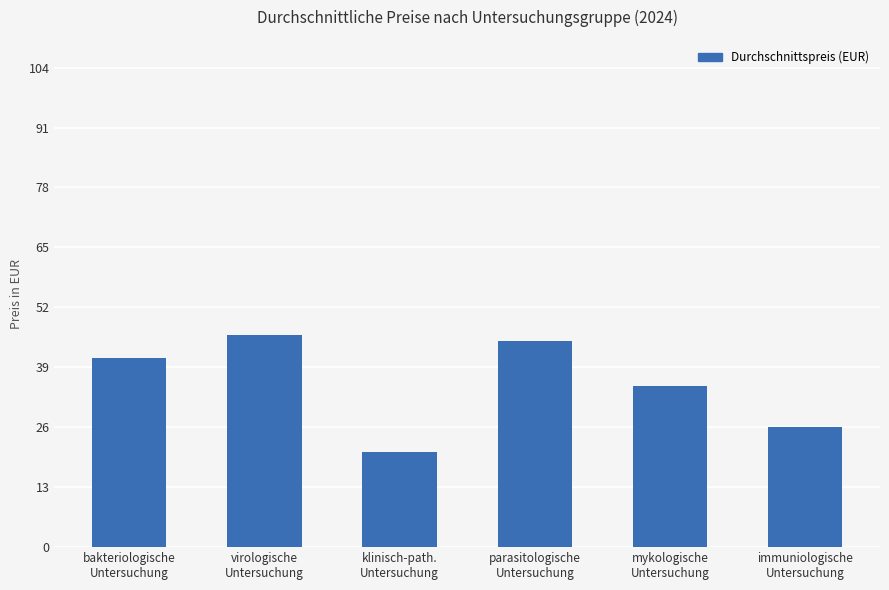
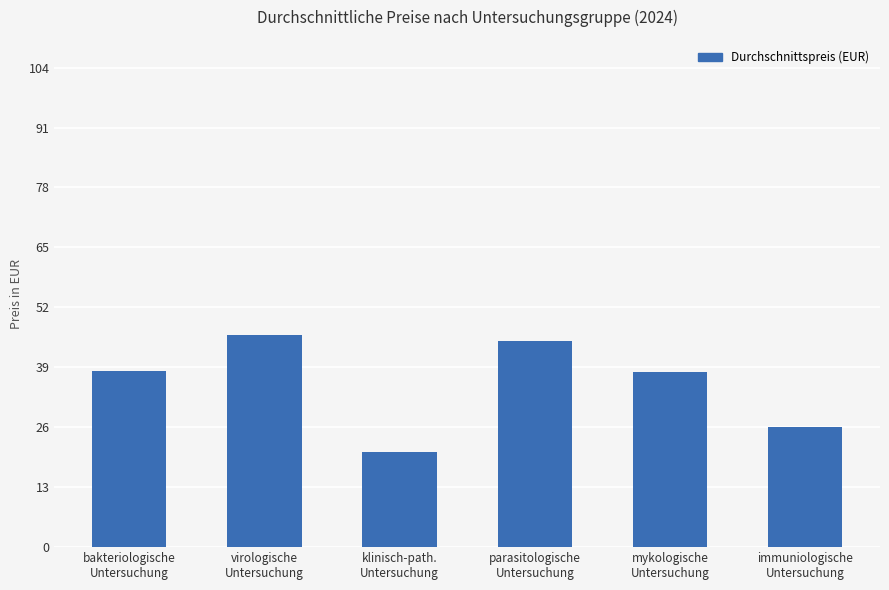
bakteriologische Untersuchung: 41 -> 38
mykologische Untersuchung: 35 -> 38
